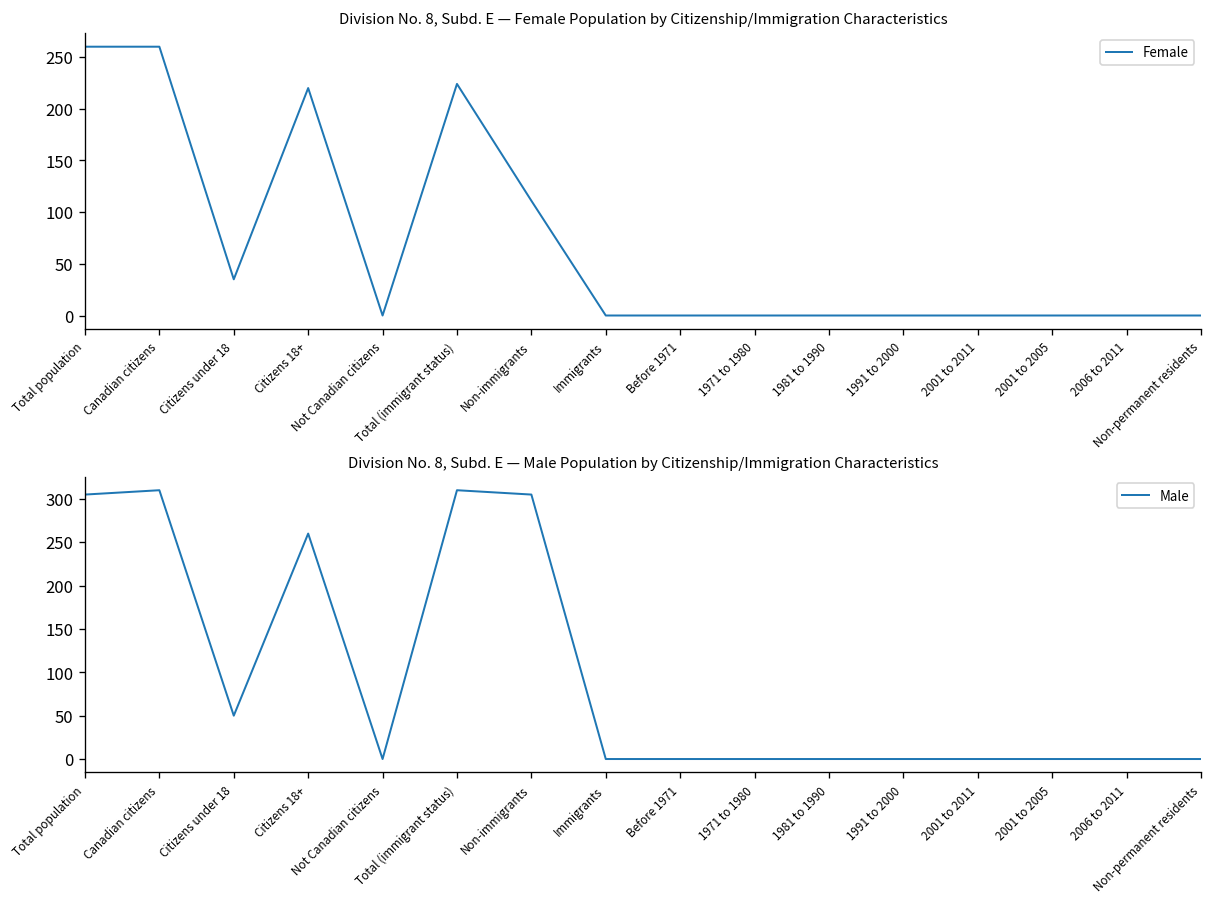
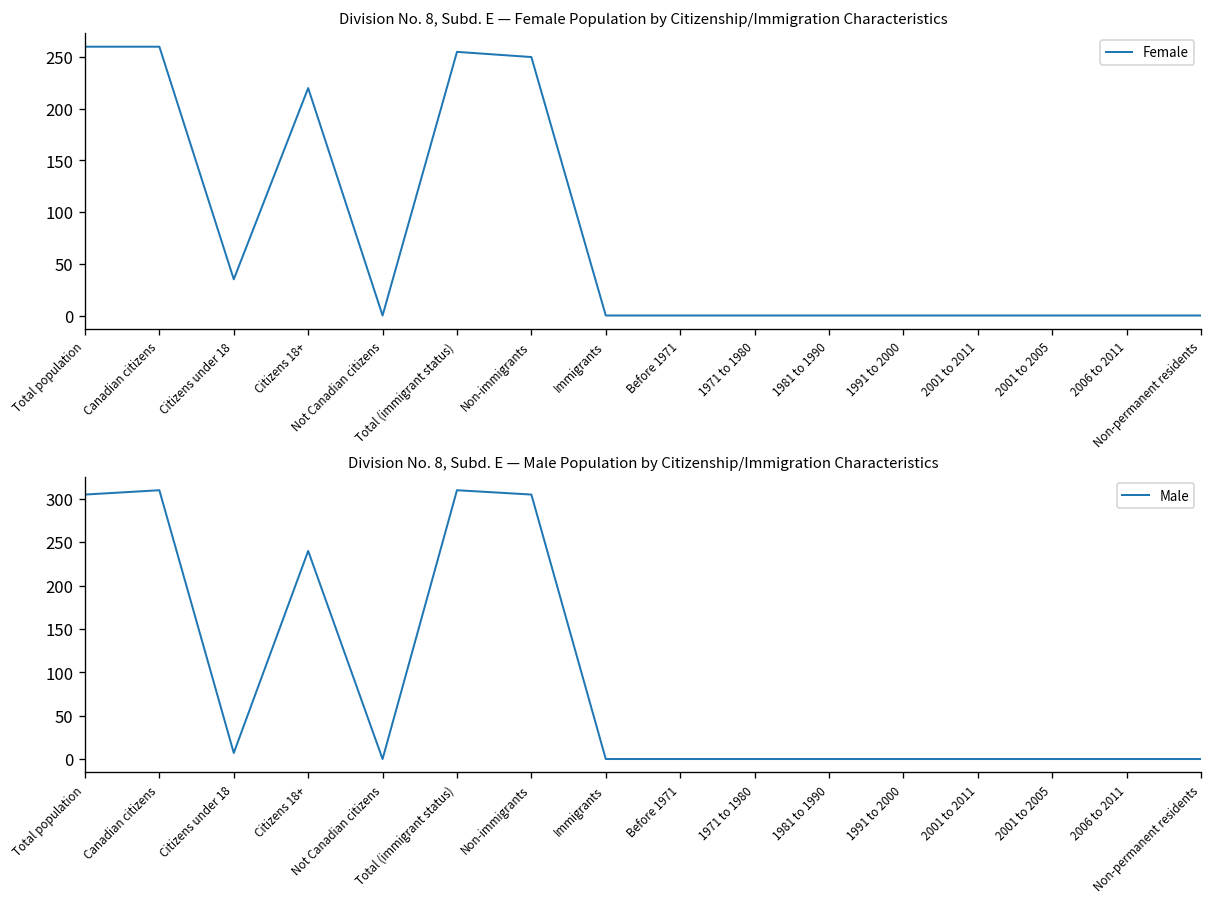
Division No. 8, Subd. E — Female Population by Citizenship/Immigration Characteristics, Total (immigrant status): 220 -> 260
Division No. 8, Subd. E — Female Population by Citizenship/Immigration Characteristics, Non-immigrants: 110 -> 250
Division No. 8, Subd. E — Male Population by Citizenship/Immigration Characteristics, Citizens under 18: 50 -> 10
Division No. 8, Subd. E — Male Population by Citizenship/Immigration Characteristics, Citizens 18+: 260 -> 240
